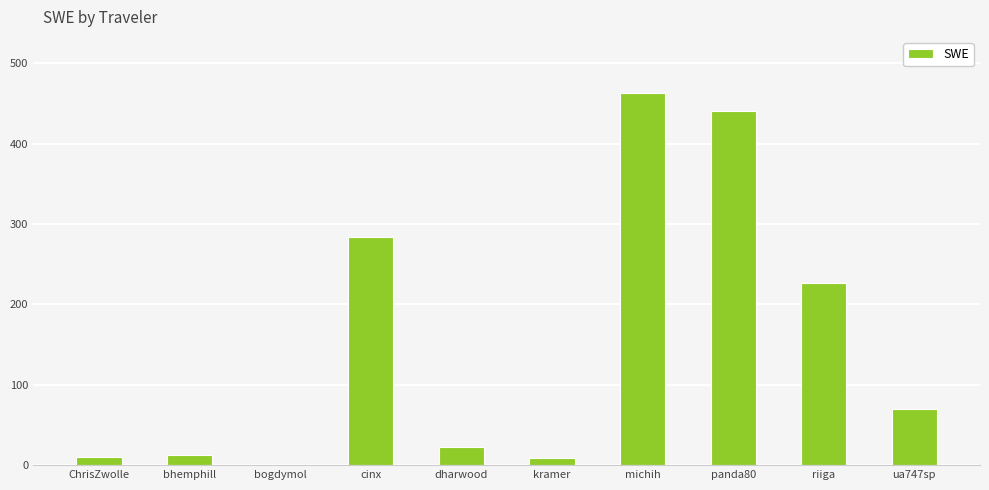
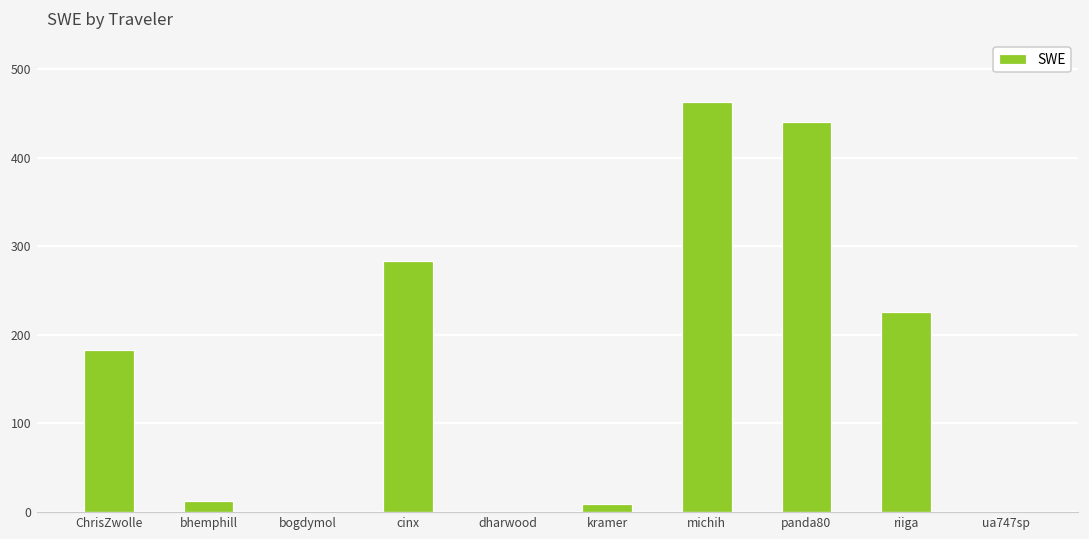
ChrisZwolle: 10 -> 180
dharwood: 20 -> 0
ua747sp: 70 -> 0
